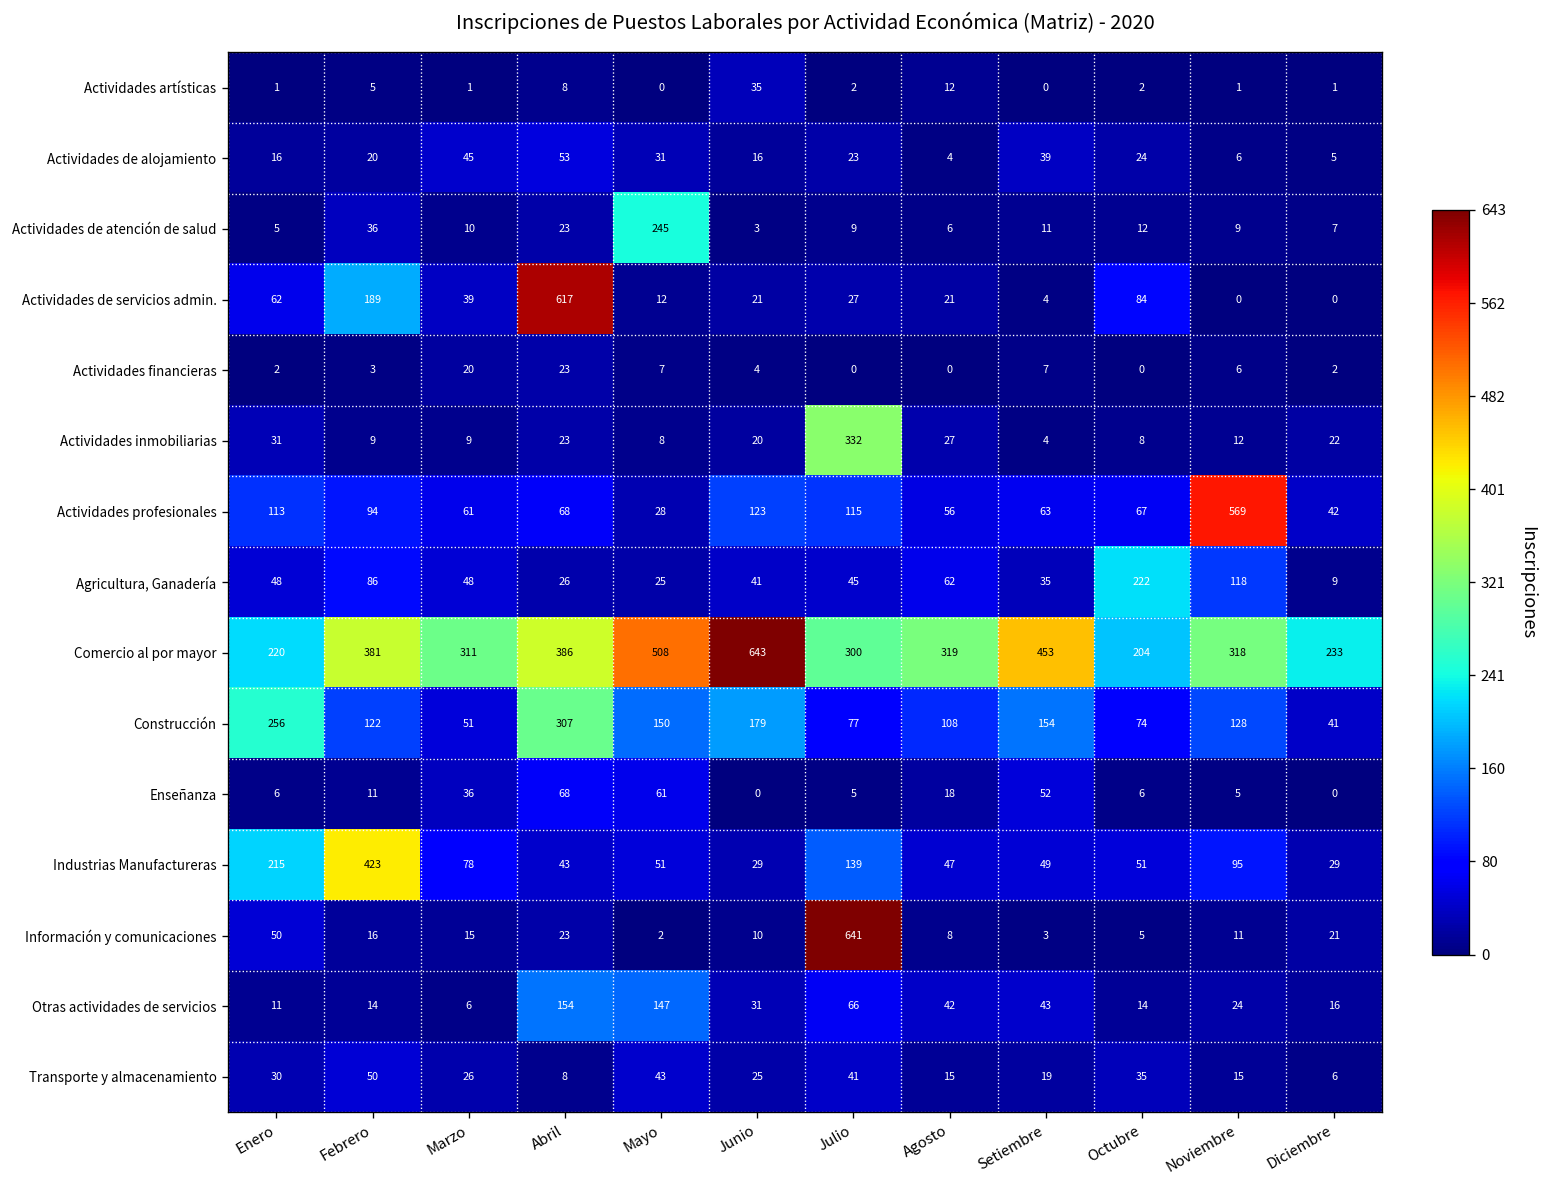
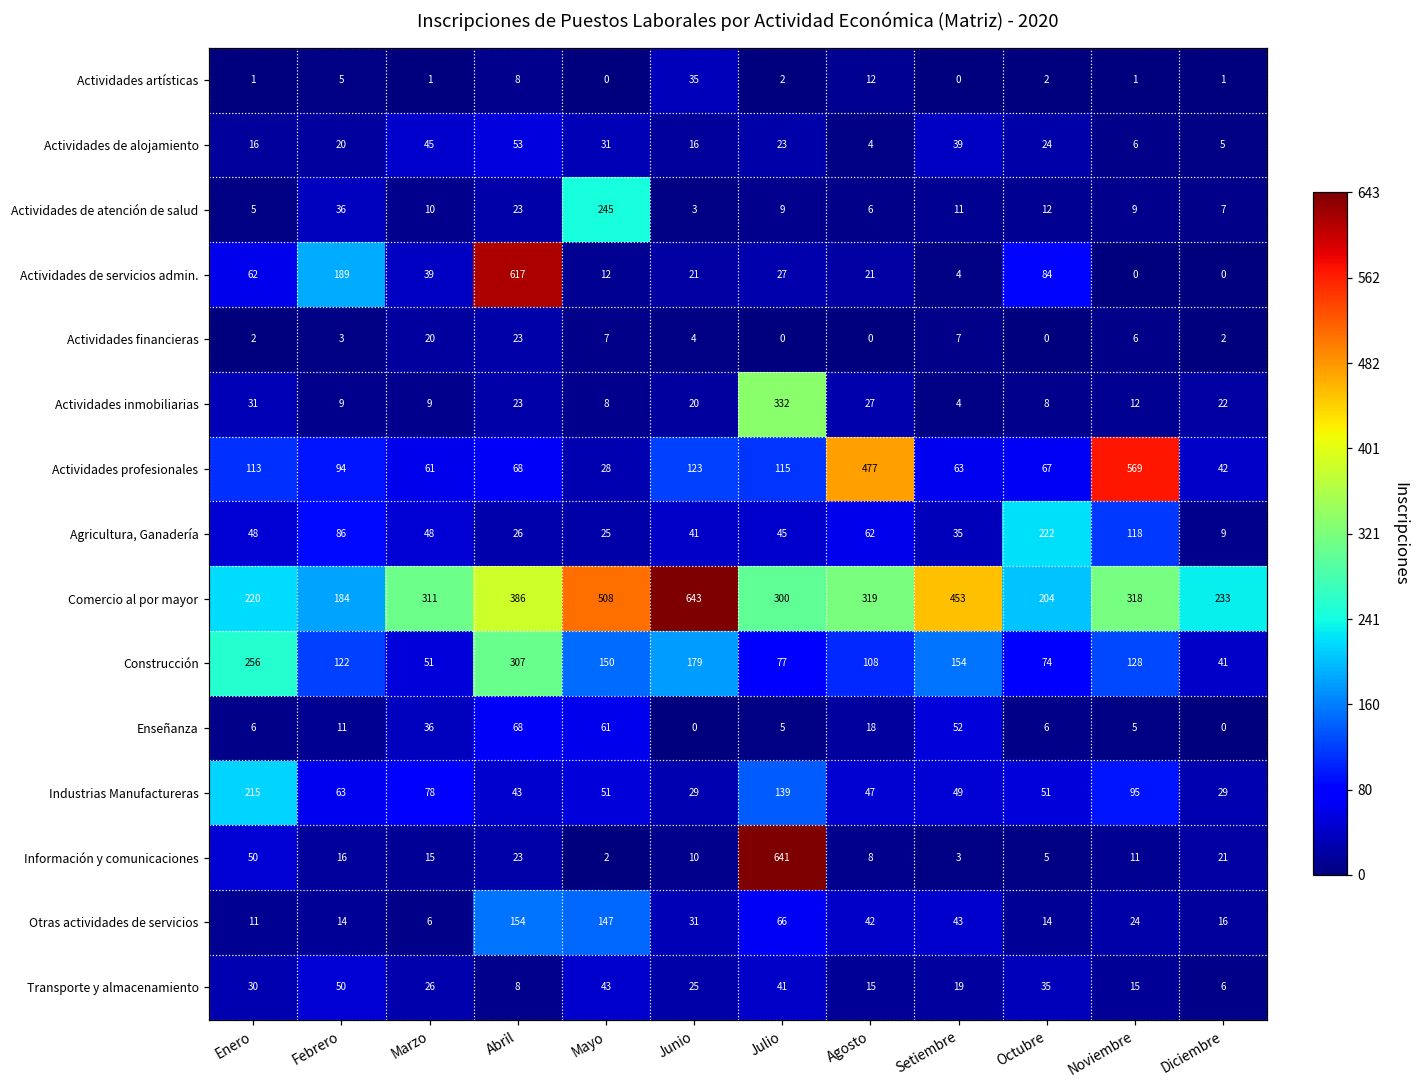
Actividades profesionales, Agosto: 56 -> 477
Comercio al por mayor, Febrero: 381 -> 184
Industrias Manufactureras, Febrero: 423 -> 63
